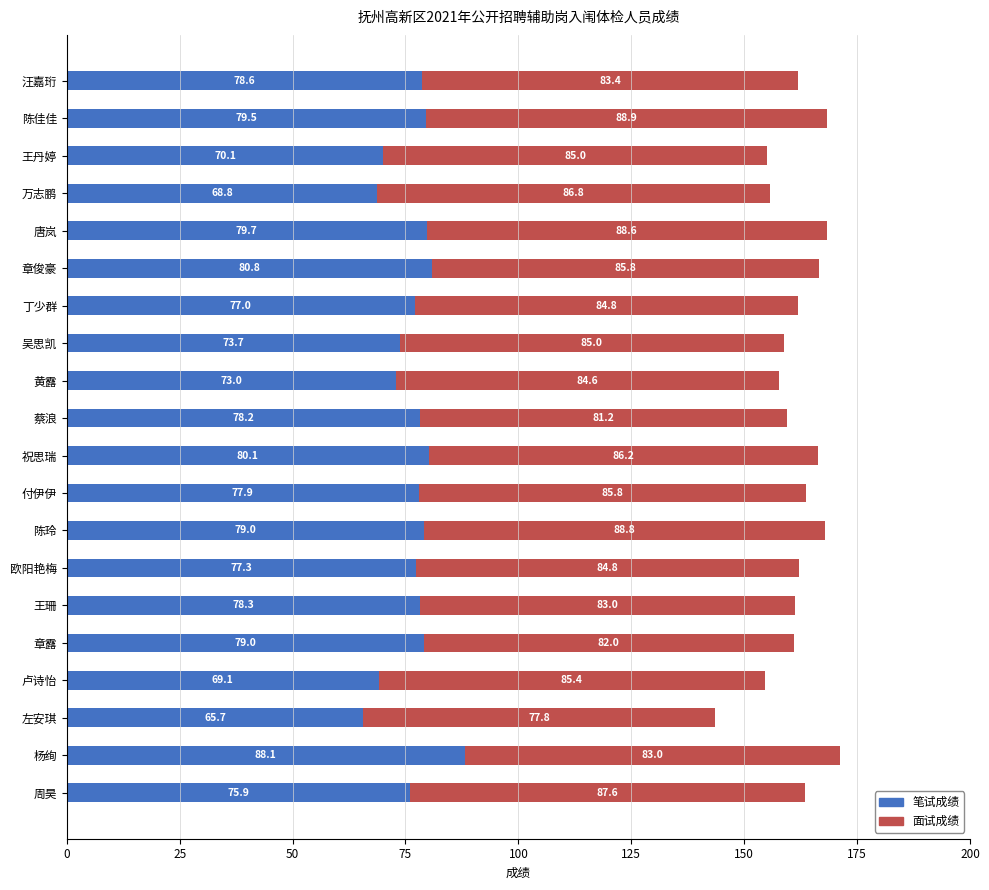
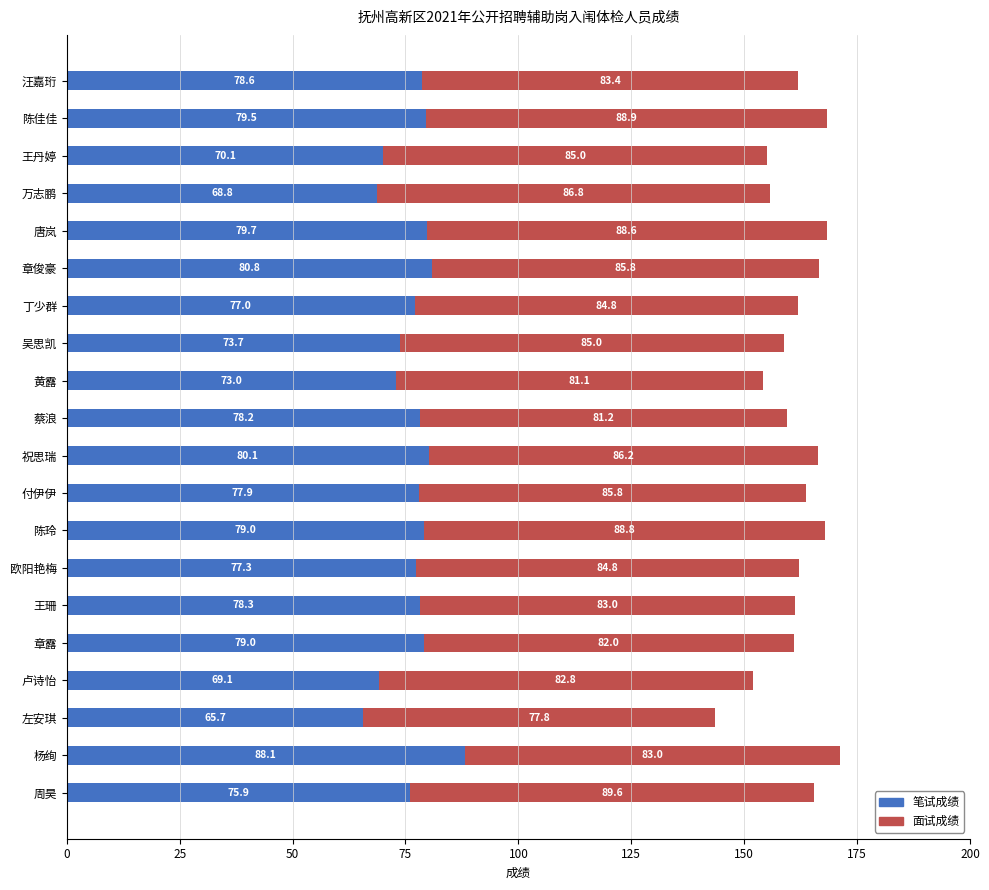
面试成绩, 黄露: 84.6 -> 81.1
面试成绩, 卢诗怡: 85.4 -> 82.8
面试成绩, 周昊: 87.6 -> 89.6
